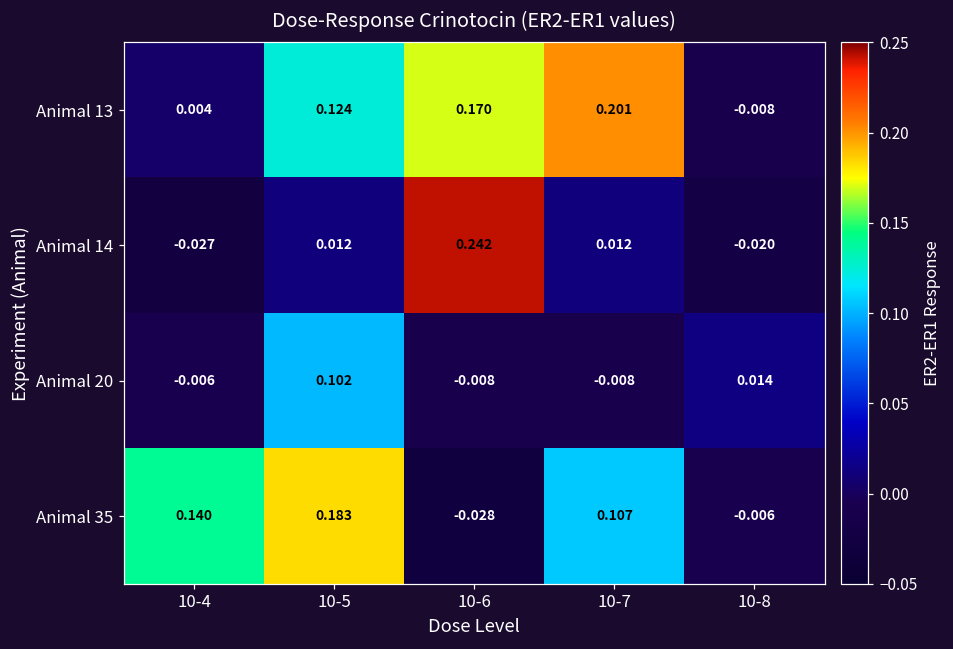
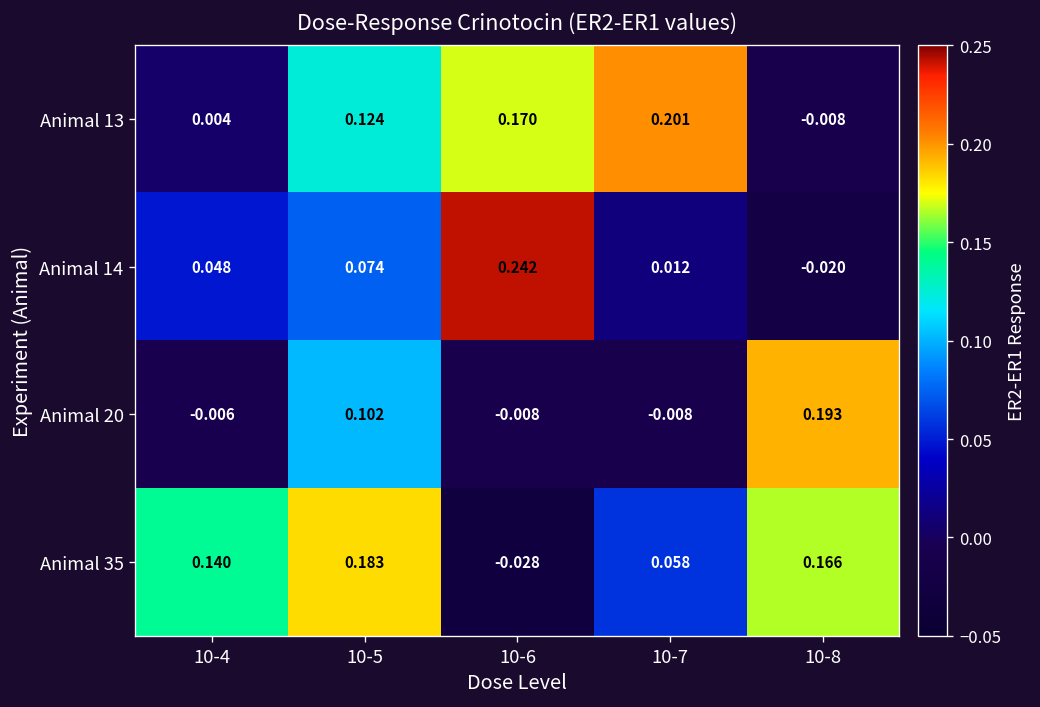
Animal 14, 10-4: -0.027 -> 0.048
Animal 14, 10-5: 0.012 -> 0.074
Animal 20, 10-8: 0.014 -> 0.193
Animal 35, 10-7: 0.107 -> 0.058
Animal 35, 10-8: -0.006 -> 0.166
